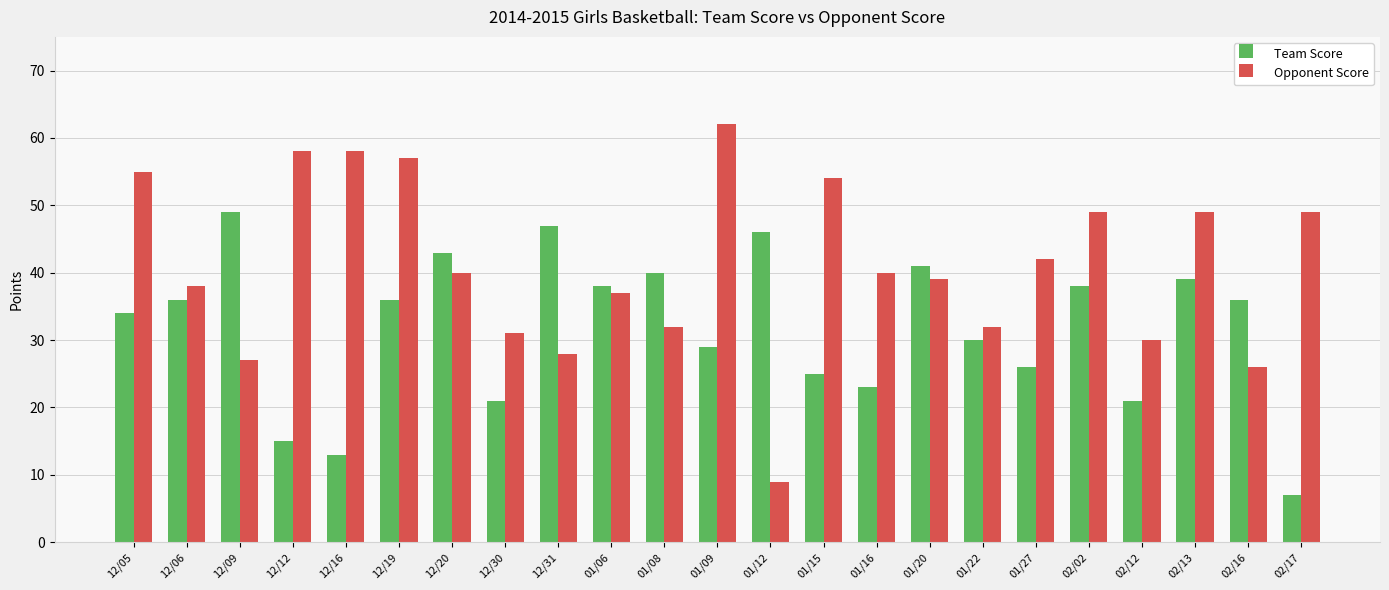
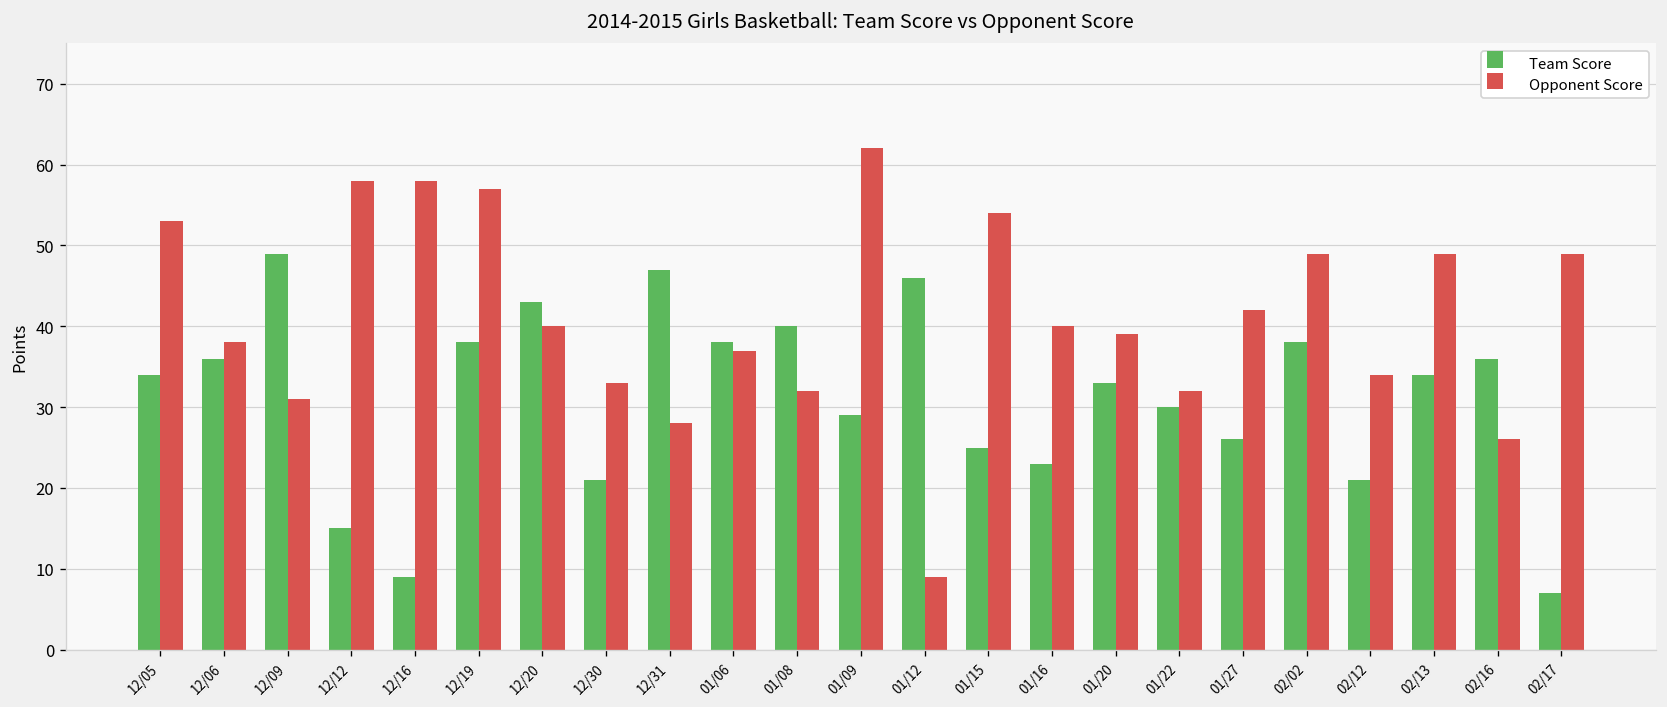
Opponent Score, 12/05: 55 -> 53
Opponent Score, 12/09: 27 -> 31
Team Score, 12/16: 13 -> 9
Team Score, 12/19: 36 -> 38
Opponent Score, 12/30: 31 -> 33
Team Score, 01/20: 41 -> 33
Opponent Score, 02/12: 30 -> 34
Team Score, 02/13: 39 -> 34
